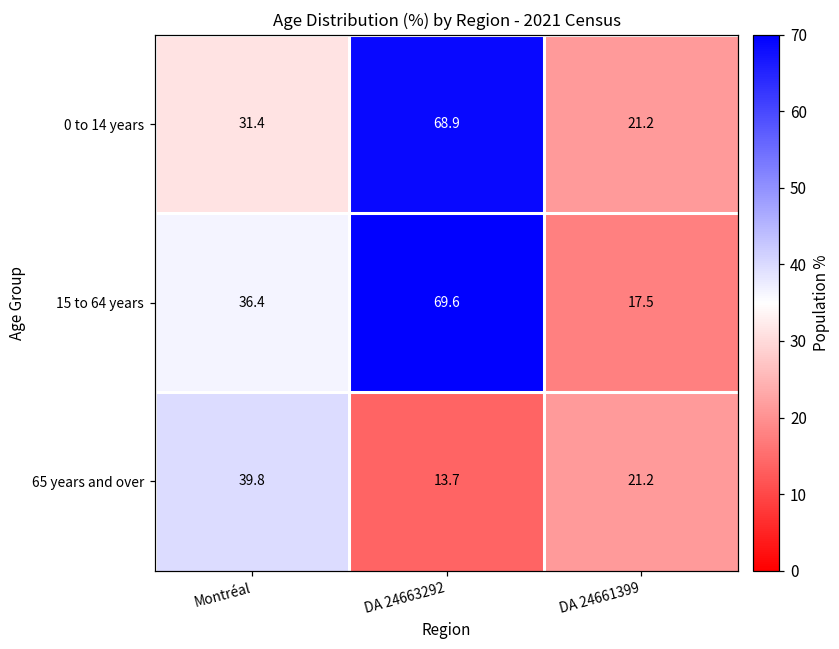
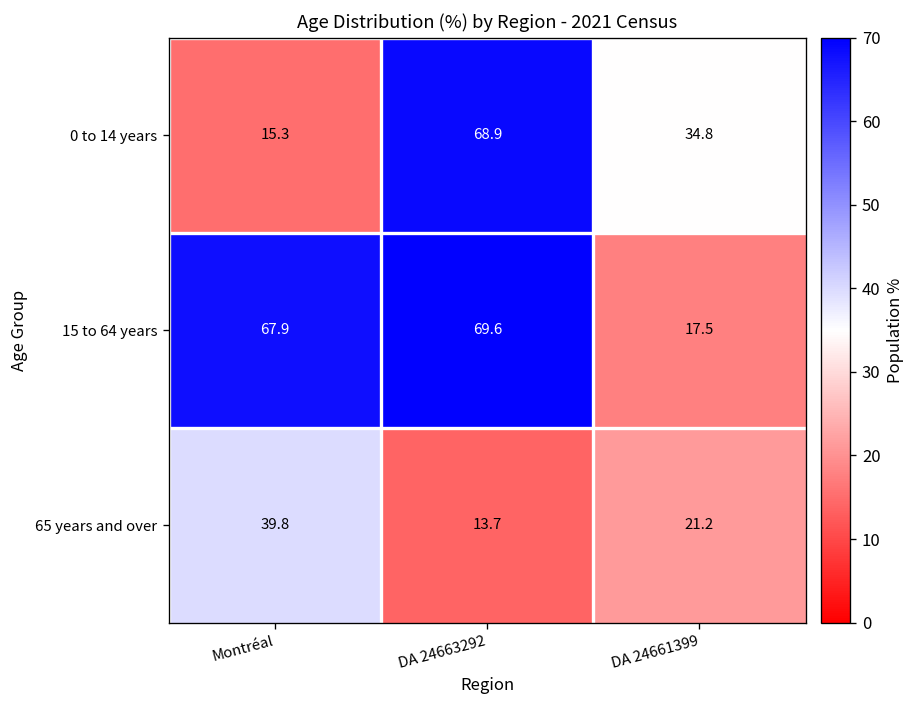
0 to 14 years, Montréal: 31.4 -> 15.3
0 to 14 years, DA 24661399: 21.2 -> 34.8
15 to 64 years, Montréal: 36.4 -> 67.9
